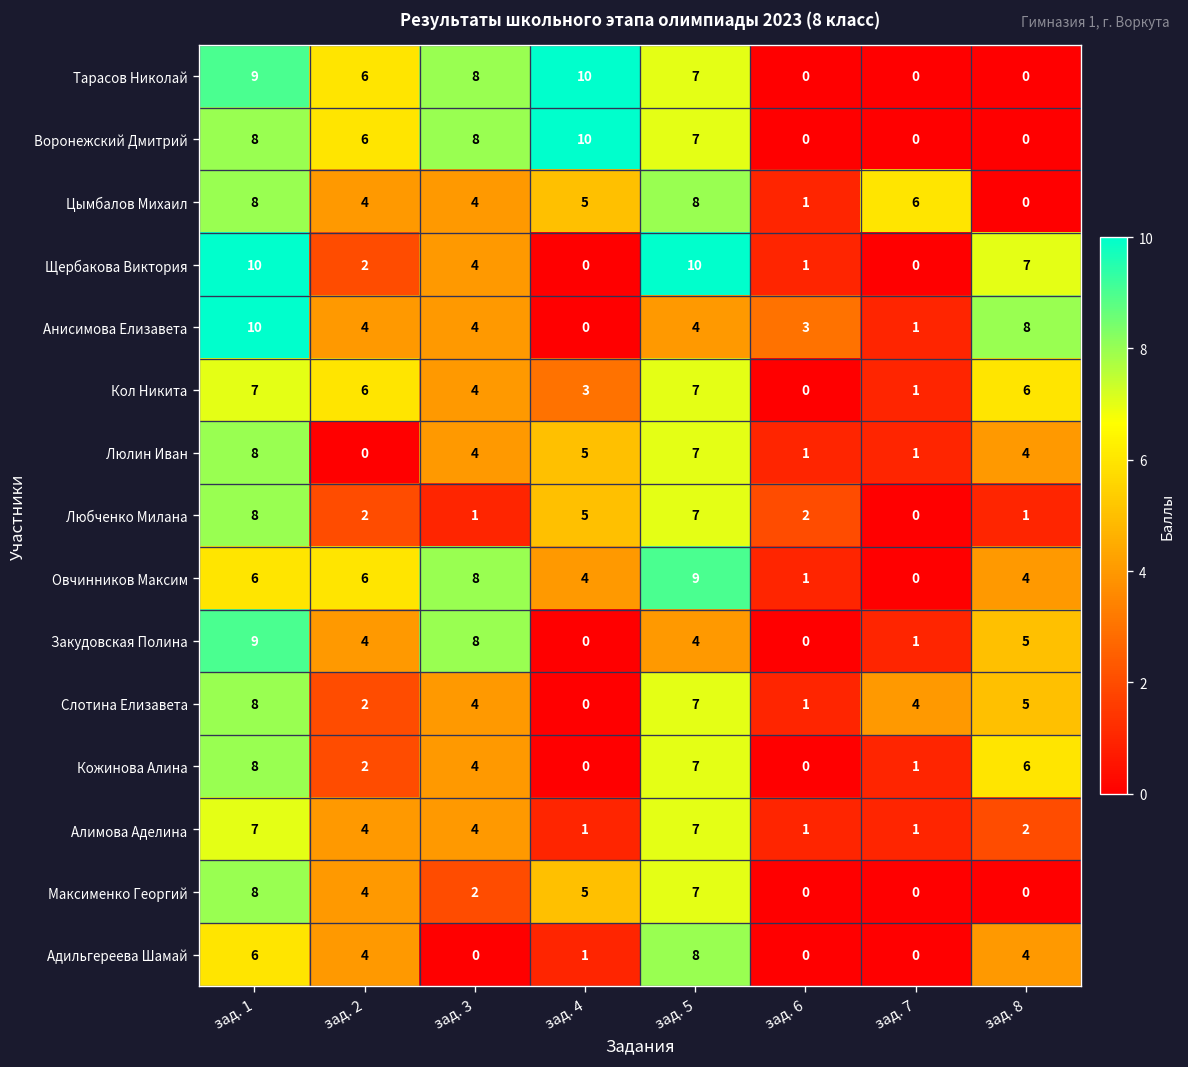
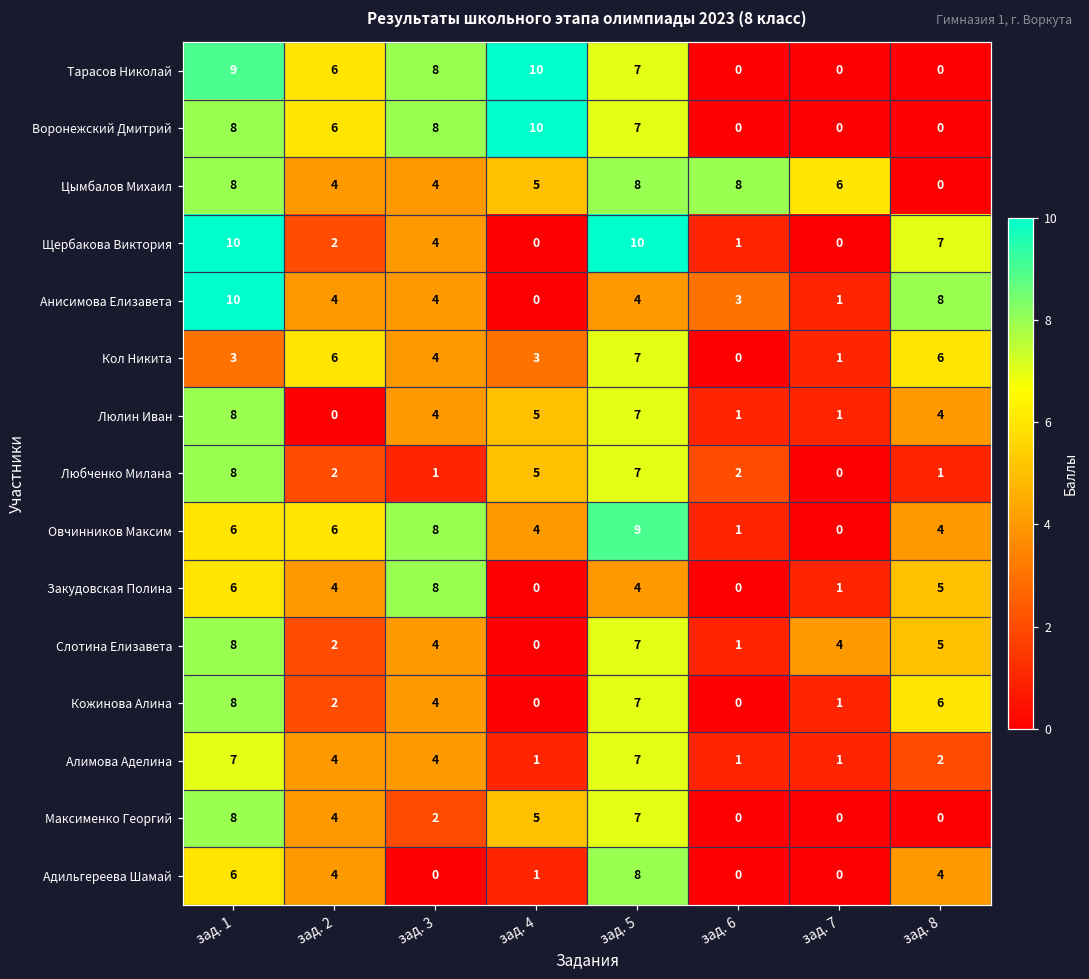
Цымбалов Михаил, зад. 6: 1 -> 8
Кол Никита, зад. 1: 7 -> 3
Закудовская Полина, зад. 1: 9 -> 6
